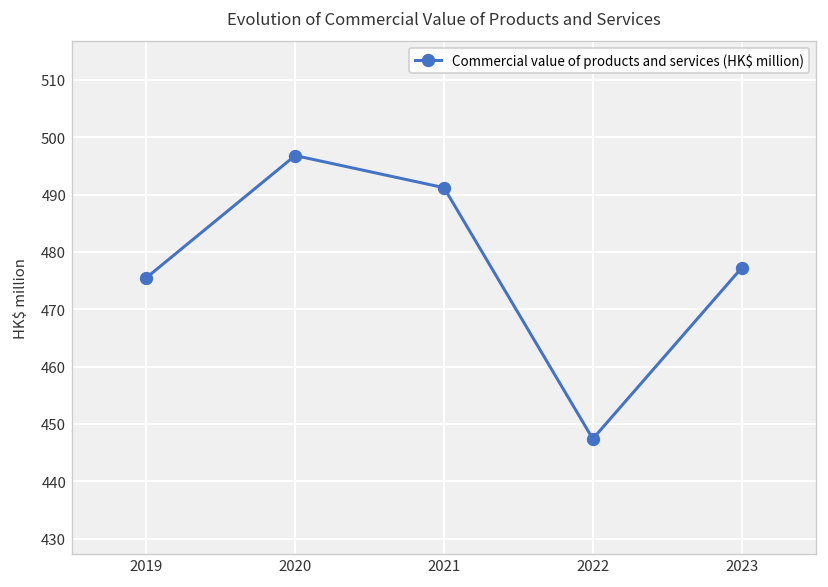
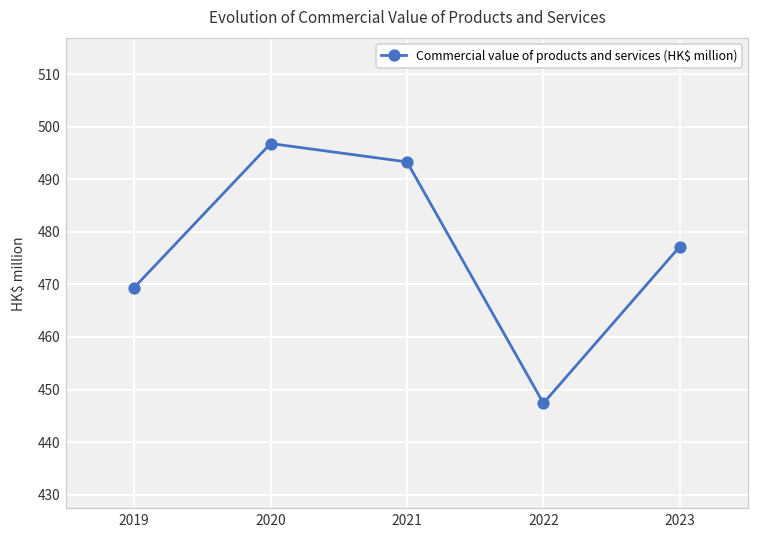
2019: 476 -> 469
2021: 491 -> 493
